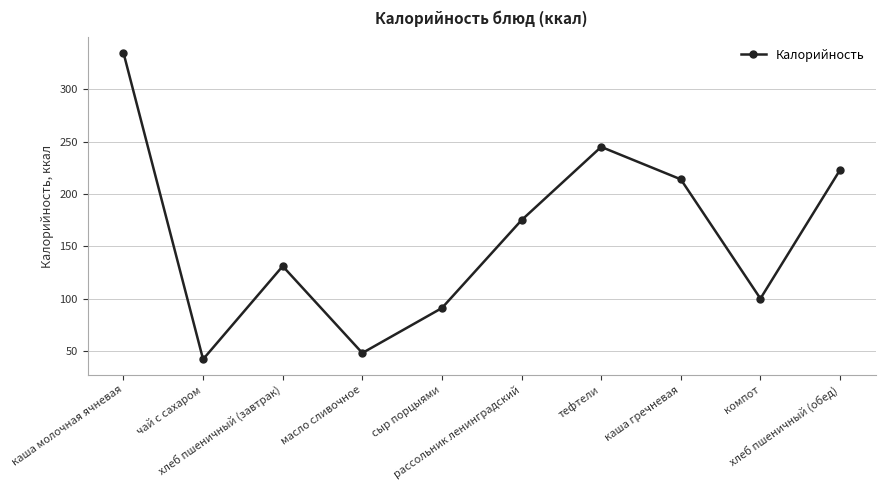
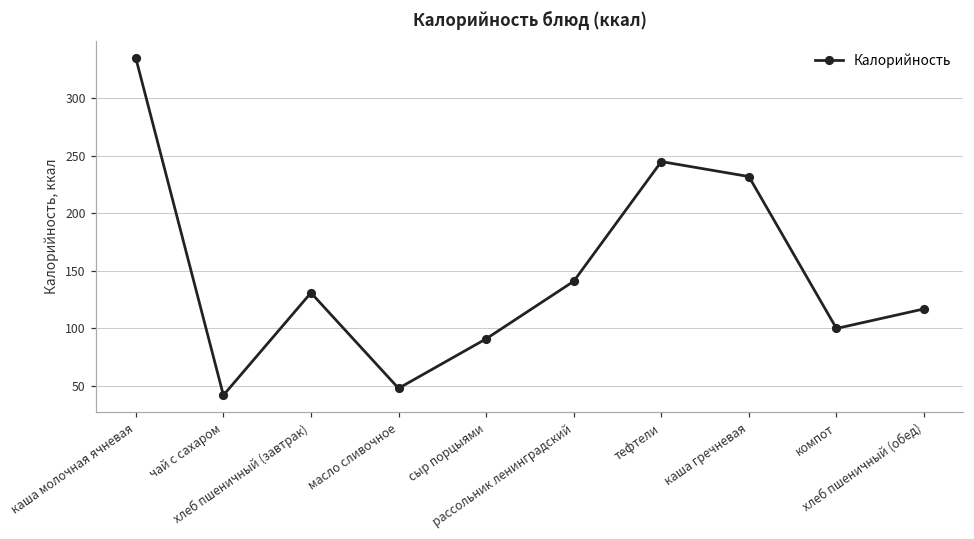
рассольник ленинградский: 175 -> 141
каша гречневая: 214 -> 232
хлеб пшеничный (обед): 223 -> 117
